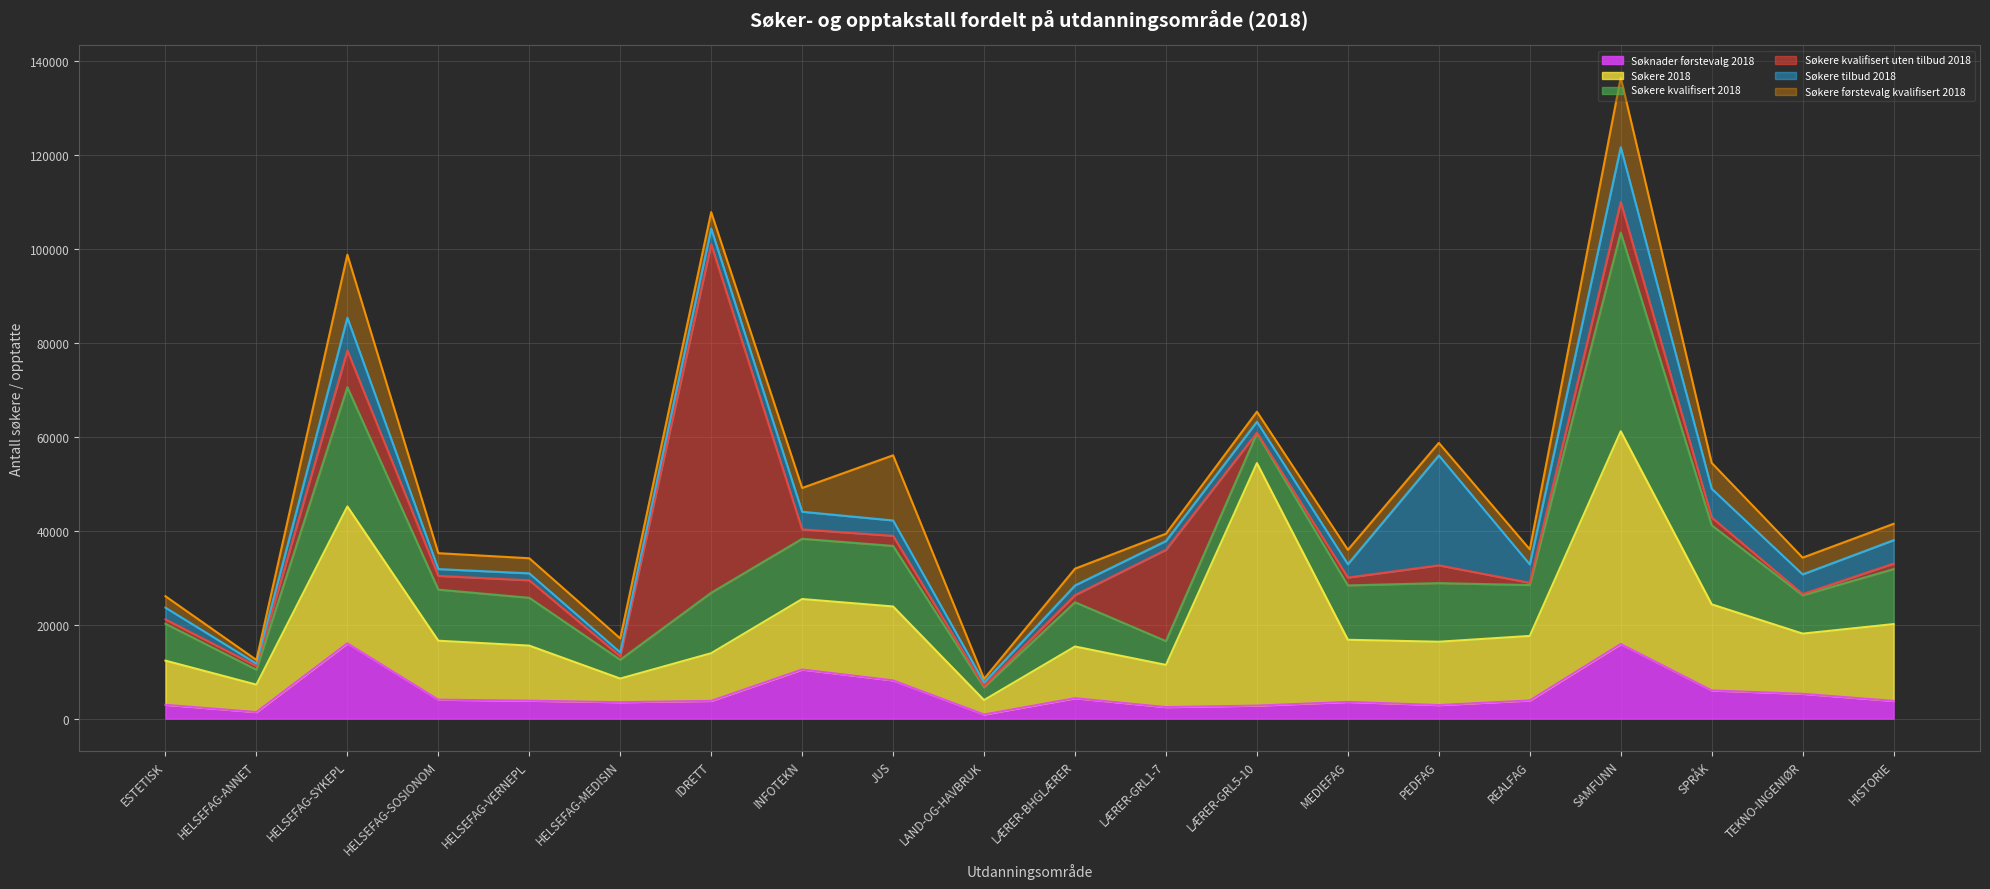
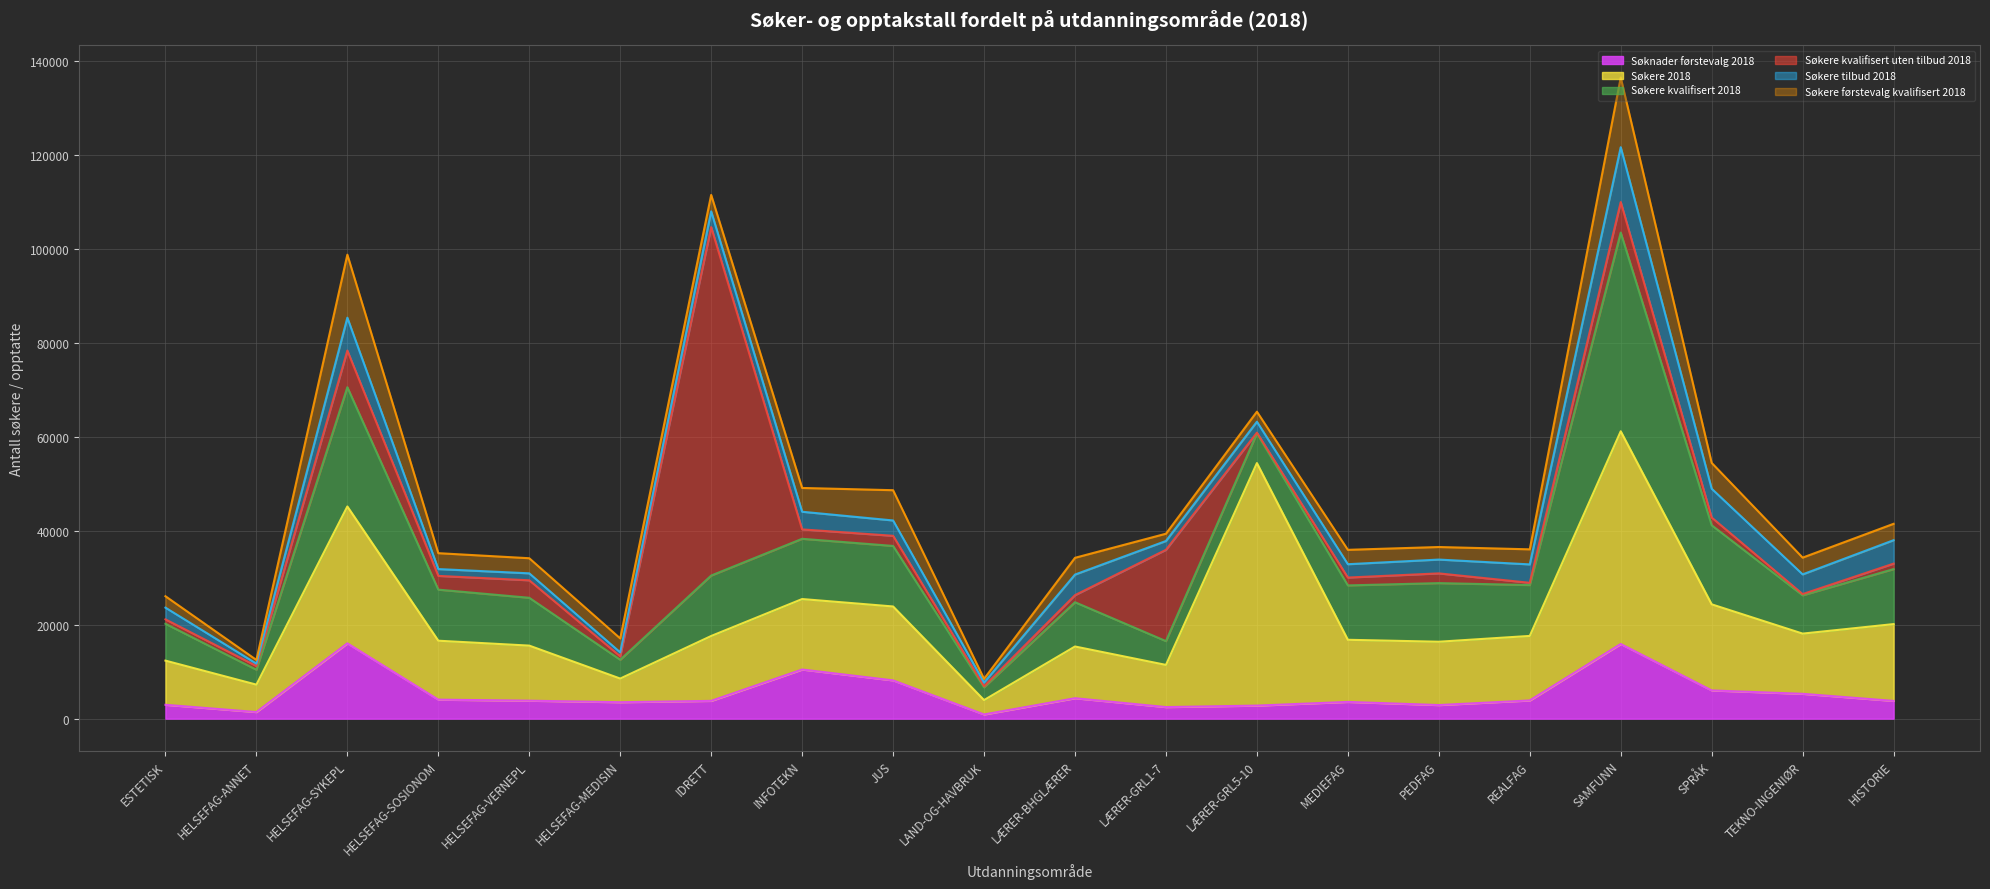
Søkere 2018, IDRETT: 10000 -> 14000
Søkere førstevalg kvalifisert 2018, JUS: 14000 -> 6000
Søkere tilbud 2018, LÆRER-BHGLÆRER: 2000 -> 4000
Søkere kvalifisert uten tilbud 2018, PEDFAG: 4000 -> 2000
Søkere tilbud 2018, PEDFAG: 23000 -> 3000
